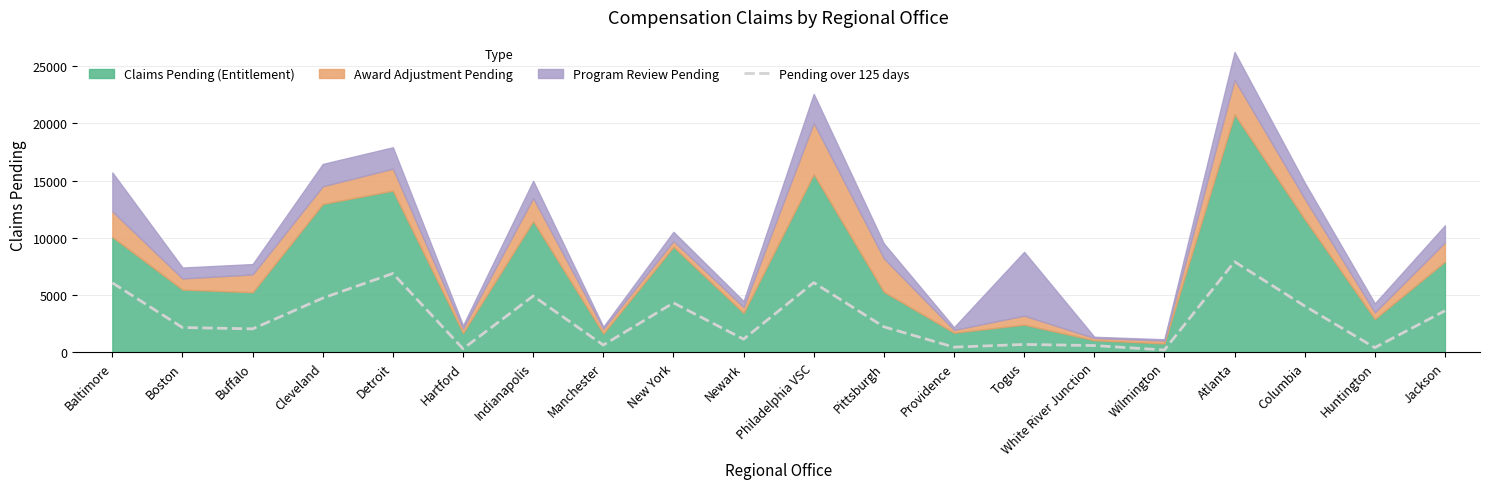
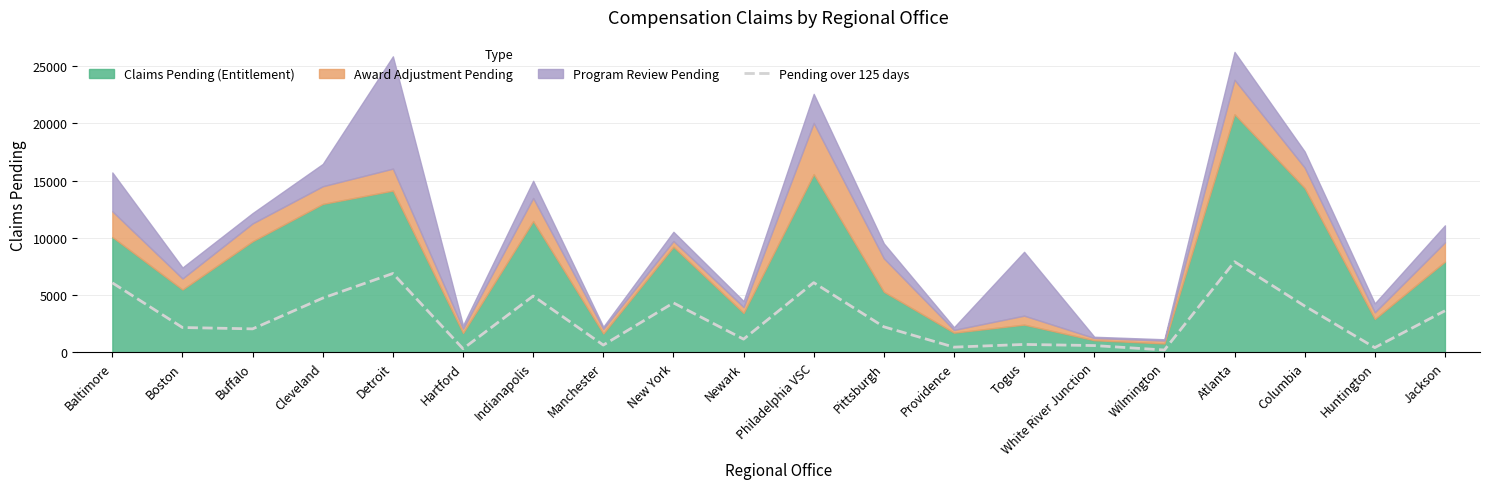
Claims Pending (Entitlement), Buffalo: 5300 -> 9700
Program Review Pending, Detroit: 1900 -> 9800
Claims Pending (Entitlement), Columbia: 11600 -> 14400
